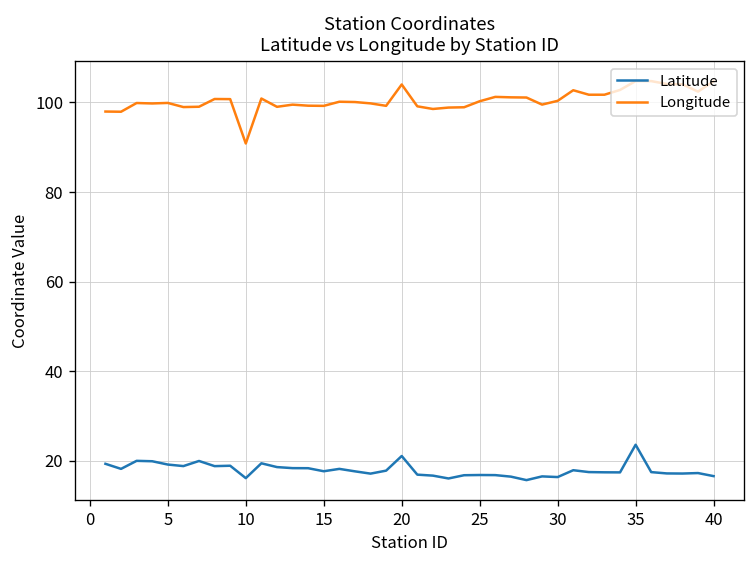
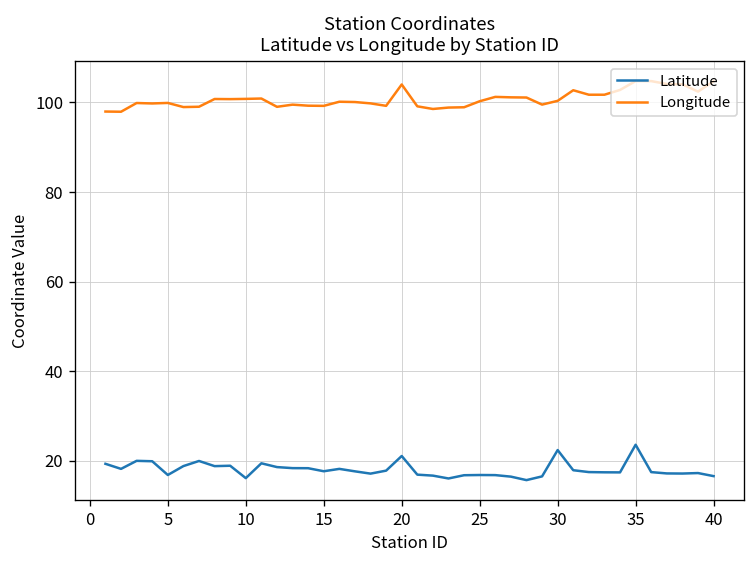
Latitude, 5: 19 -> 17
Longitude, 10: 91 -> 101
Latitude, 30: 16 -> 22
